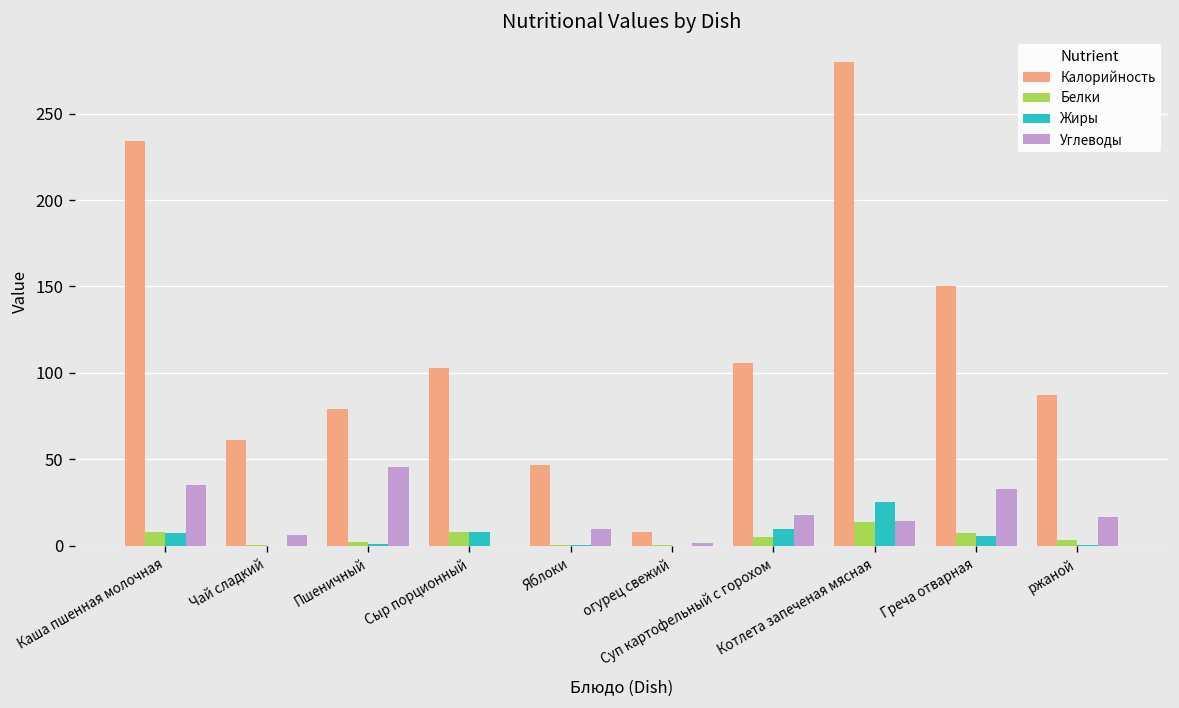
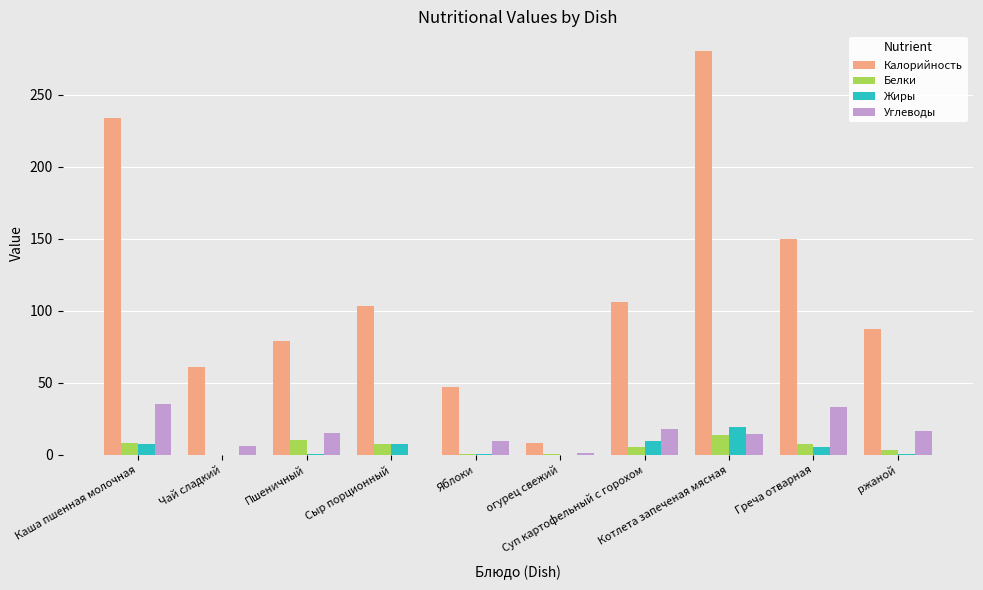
Белки, Пшеничный: 2 -> 10
Углеводы, Пшеничный: 45 -> 15
Жиры, Котлета запеченая мясная: 25 -> 19
